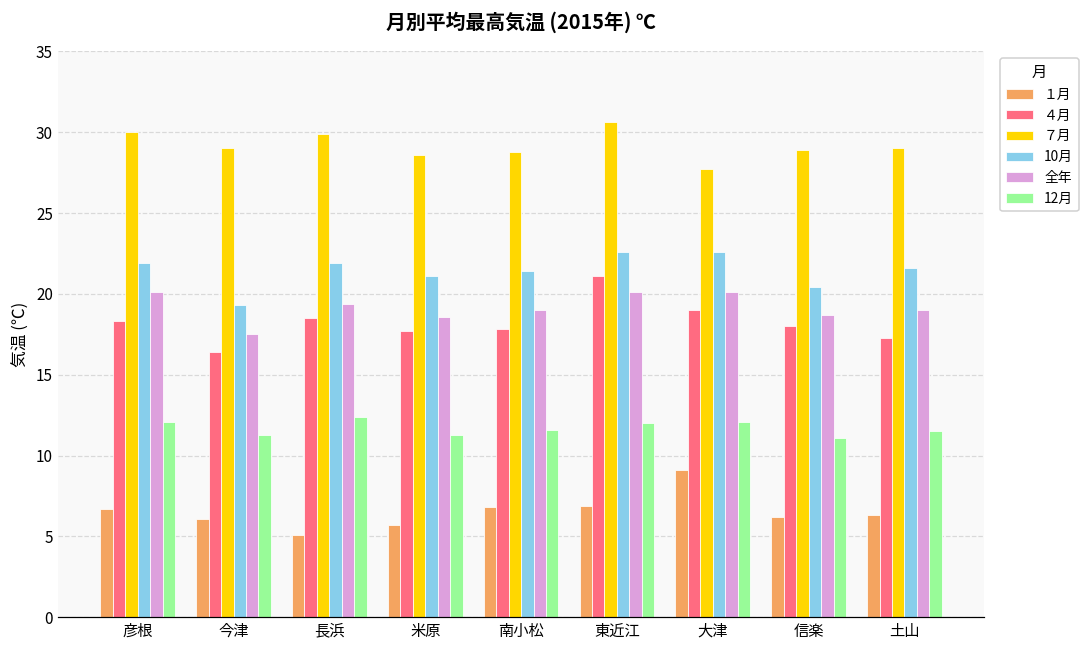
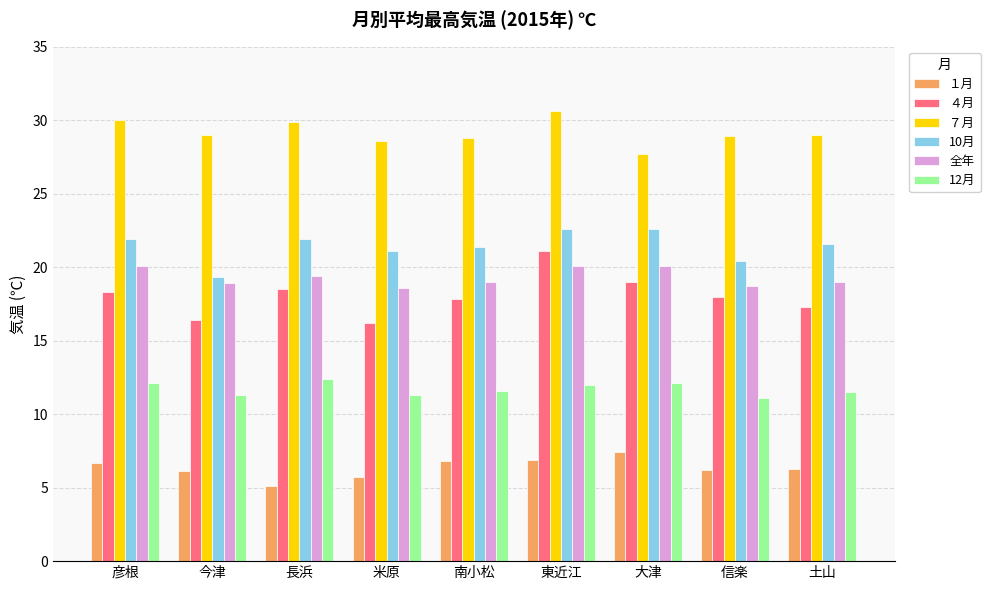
全年, 今津: 17.5 -> 18.9
４月, 米原: 17.7 -> 16.2
１月, 大津: 9.1 -> 7.4
